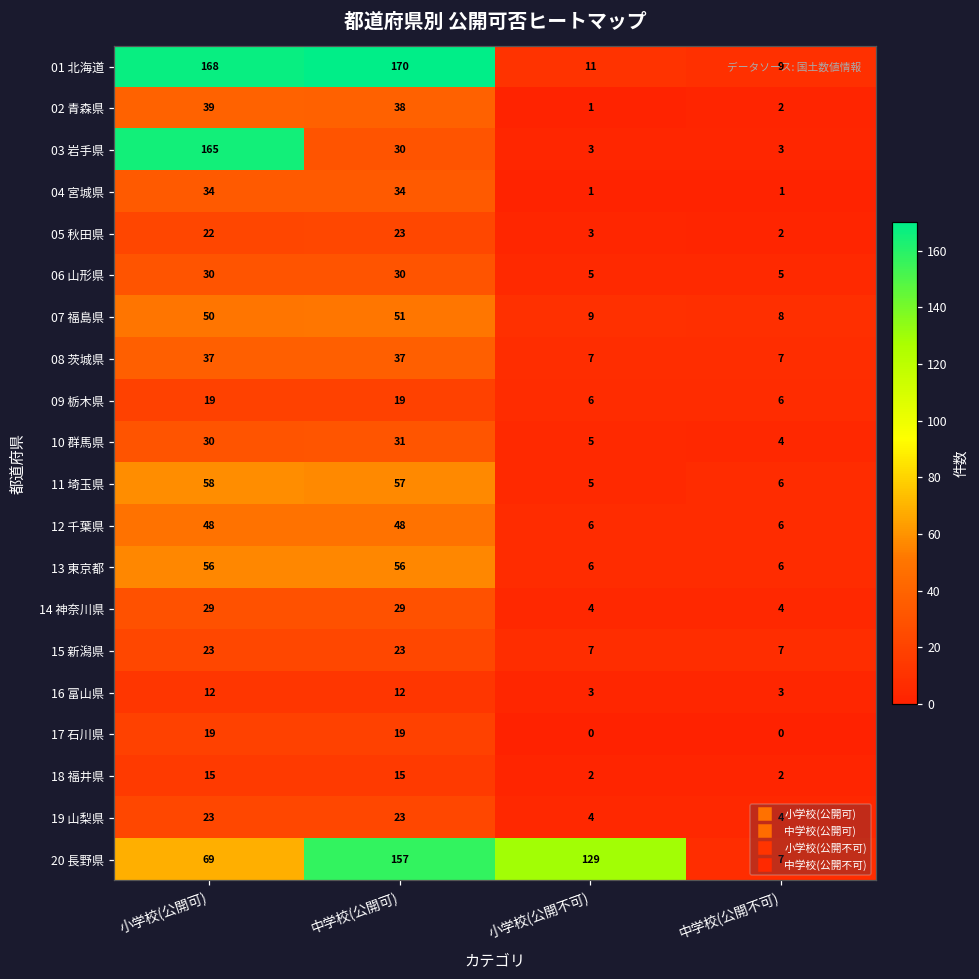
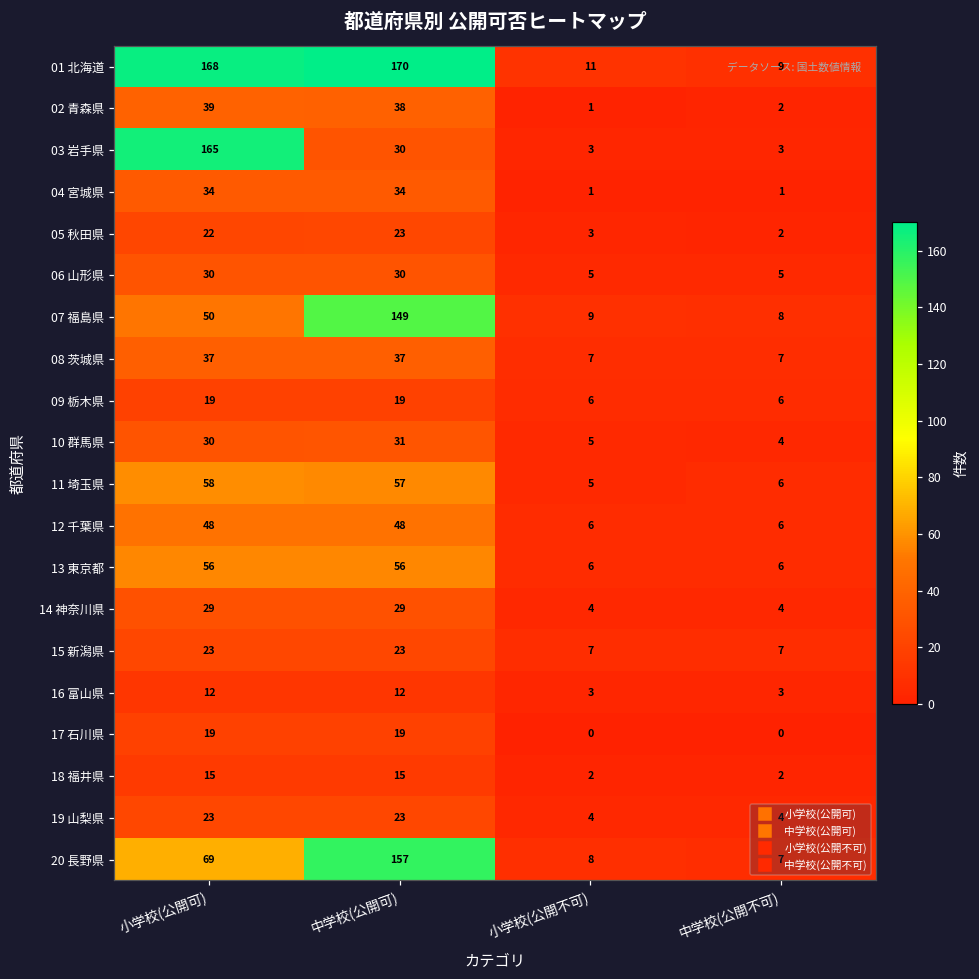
07 福島県, 中学校(公開可): 51 -> 149
20 長野県, 小学校(公開不可): 129 -> 8
